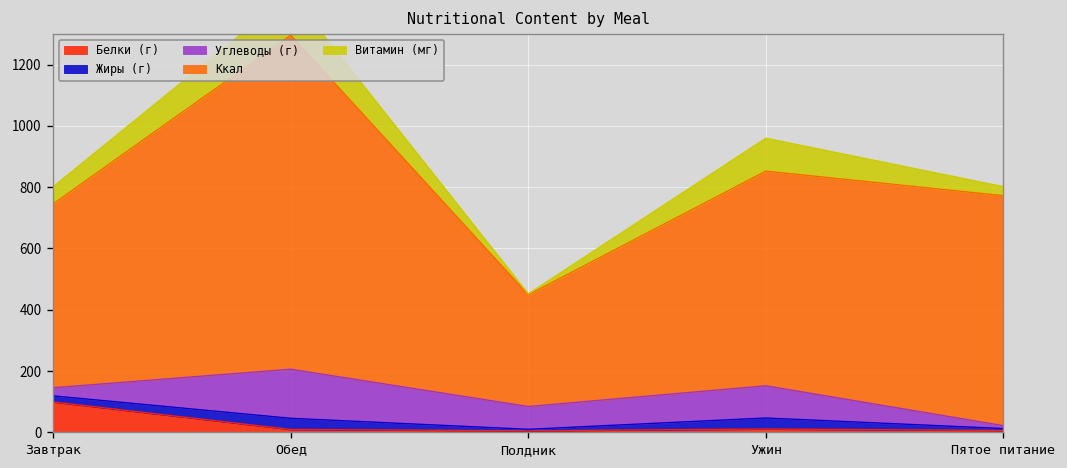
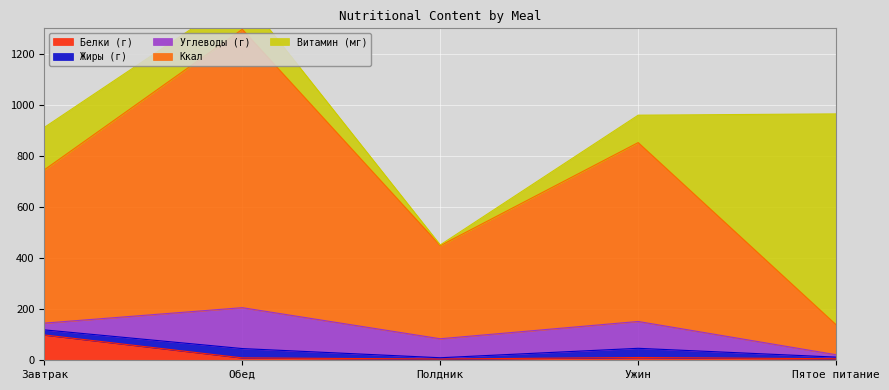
Витамин (мг), Завтрак: 60 -> 170
Ккал, Пятое питание: 750 -> 120
Витамин (мг), Пятое питание: 30 -> 830
